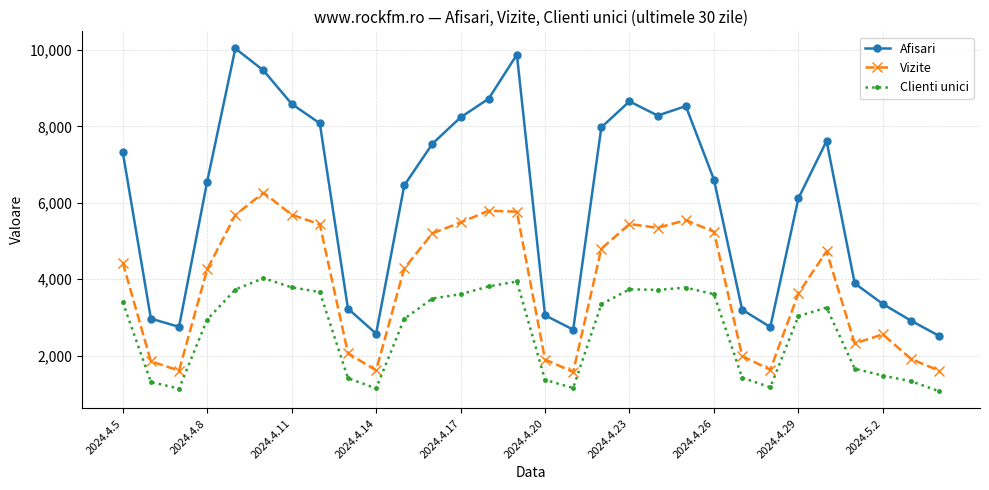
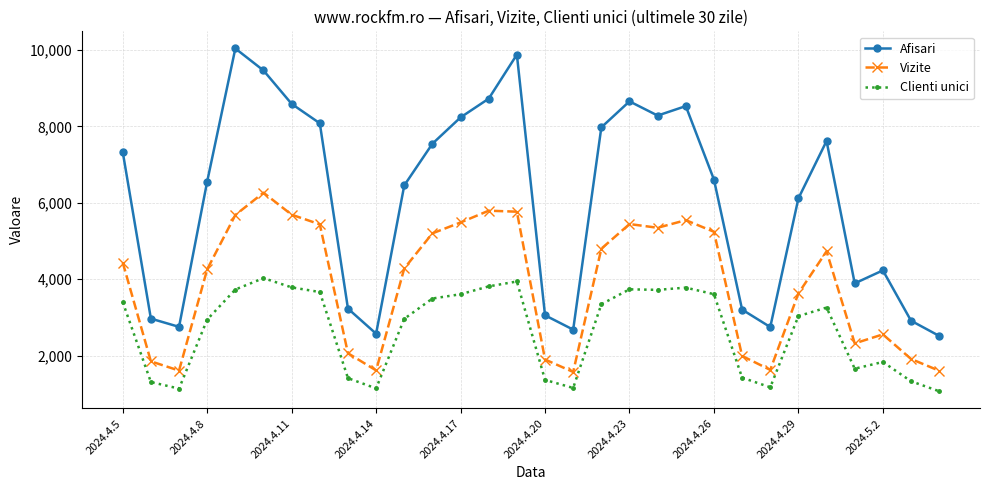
Afisari, 2024.5.2: 3,400 -> 4,200
Clienti unici, 2024.5.2: 1,500 -> 1,800
